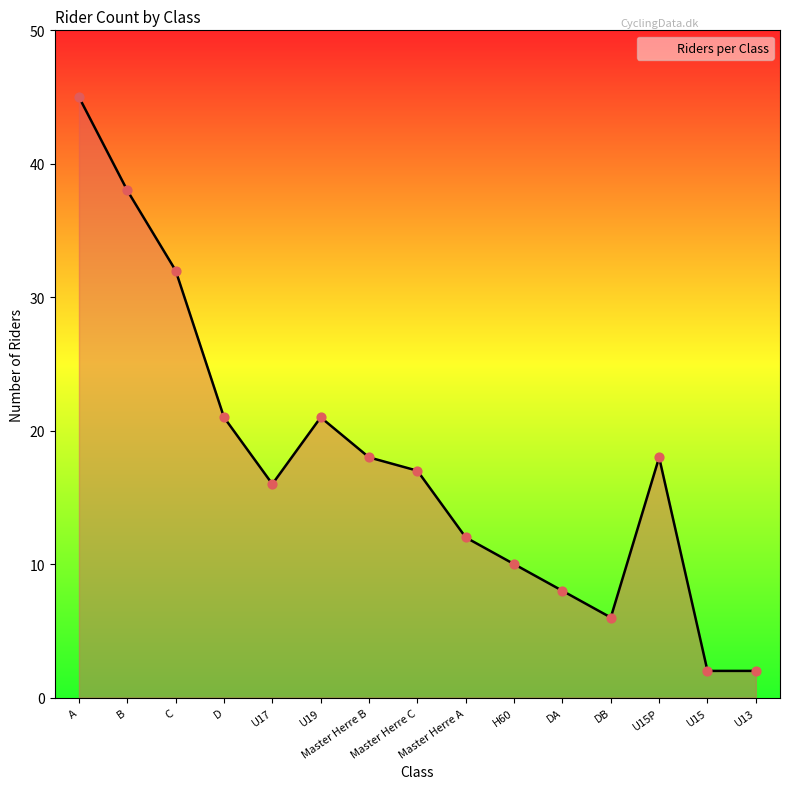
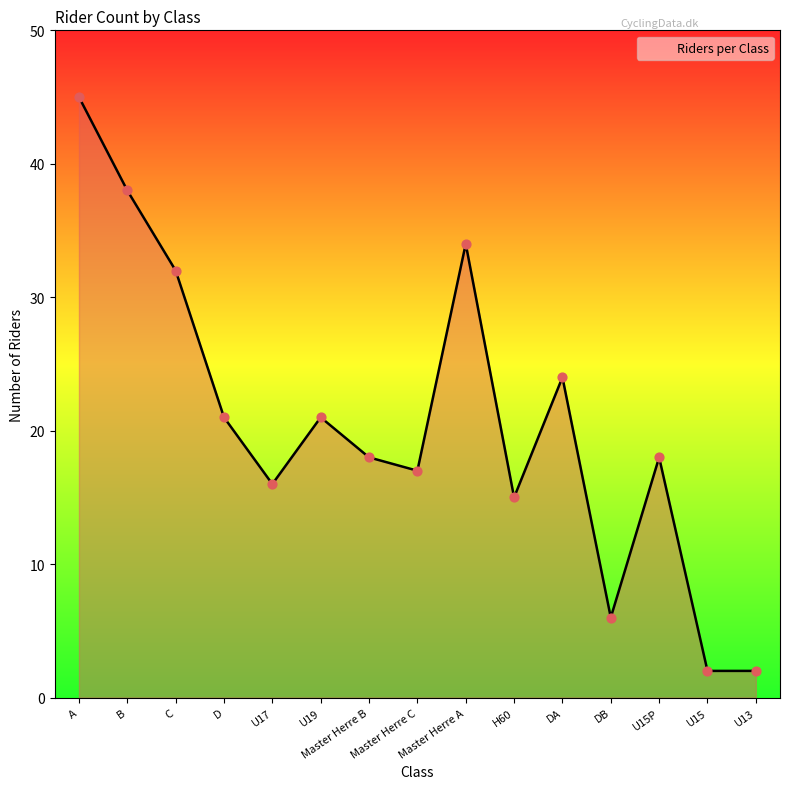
Master Herre A: 12 -> 34
H60: 10 -> 15
DA: 8 -> 24
